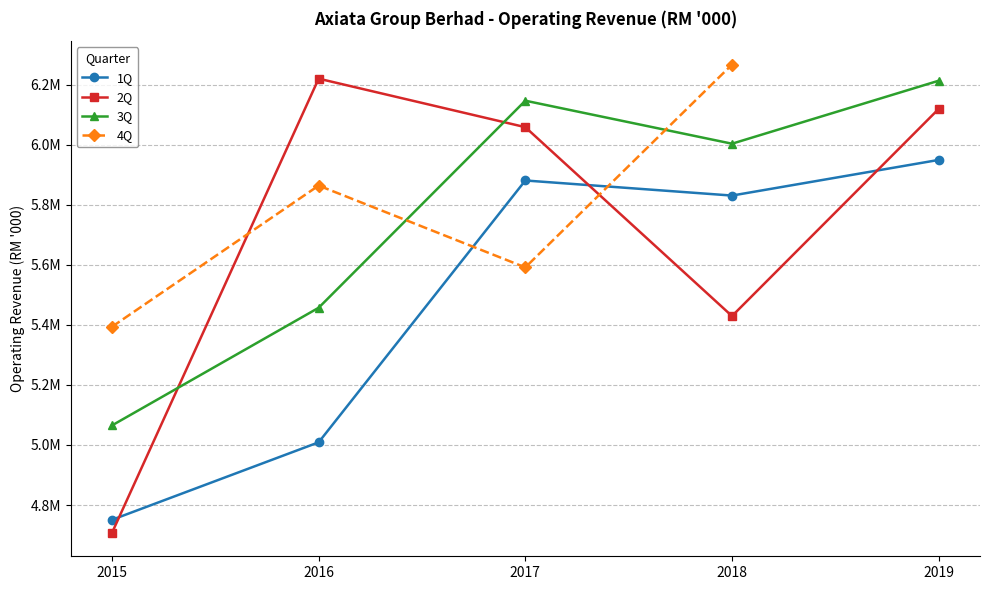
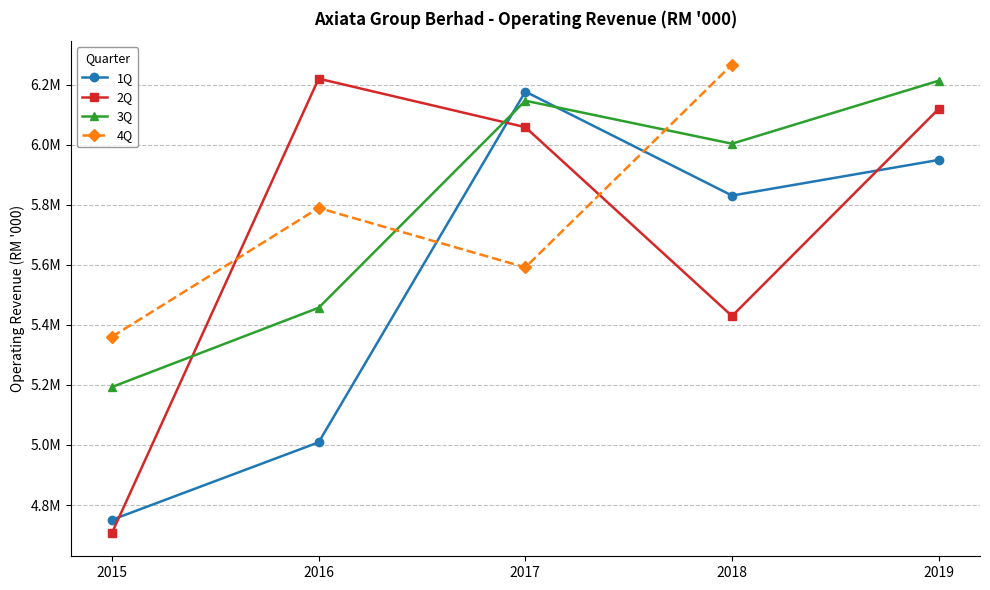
3Q, 2015: 5070000 -> 5190000
4Q, 2015: 5390000 -> 5360000
4Q, 2016: 5860000 -> 5790000
1Q, 2017: 5880000 -> 6180000
